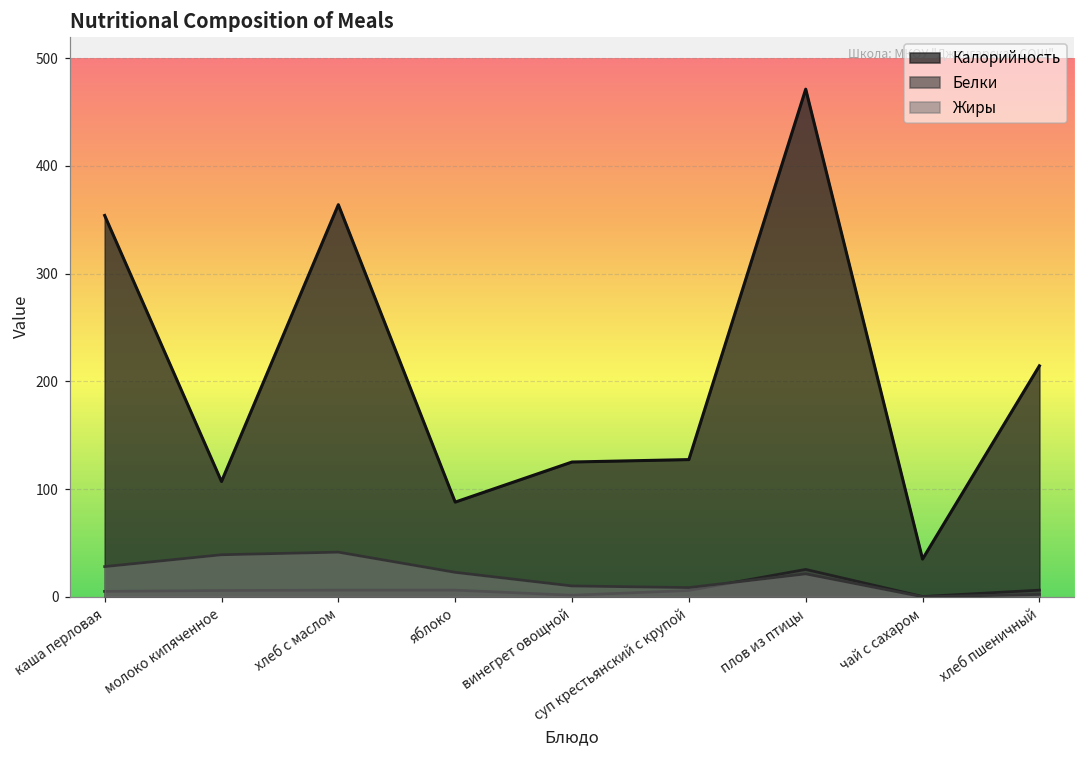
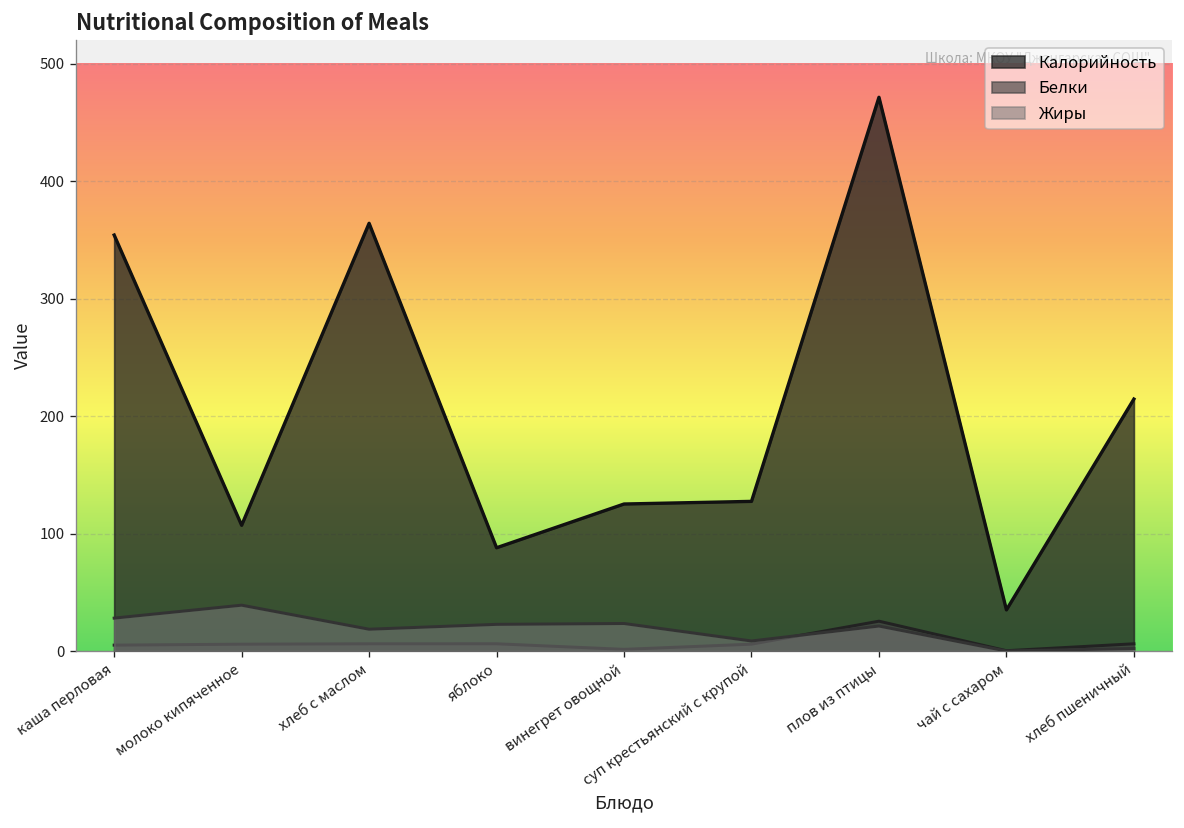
Жиры, хлеб с маслом: 40 -> 20
Жиры, винегрет овощной: 10 -> 20
